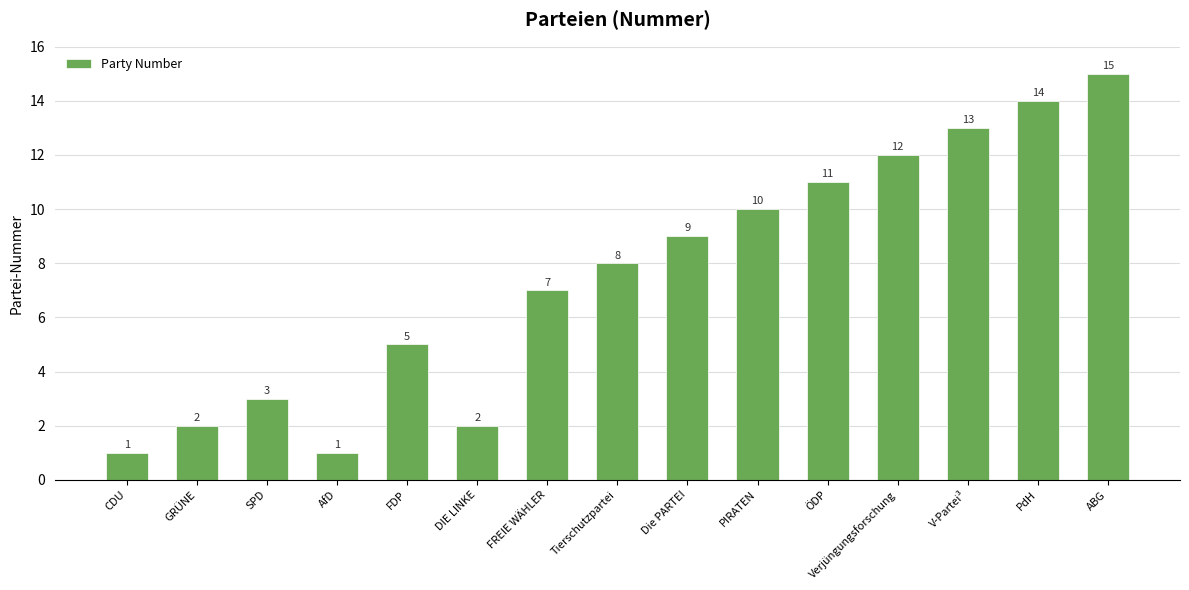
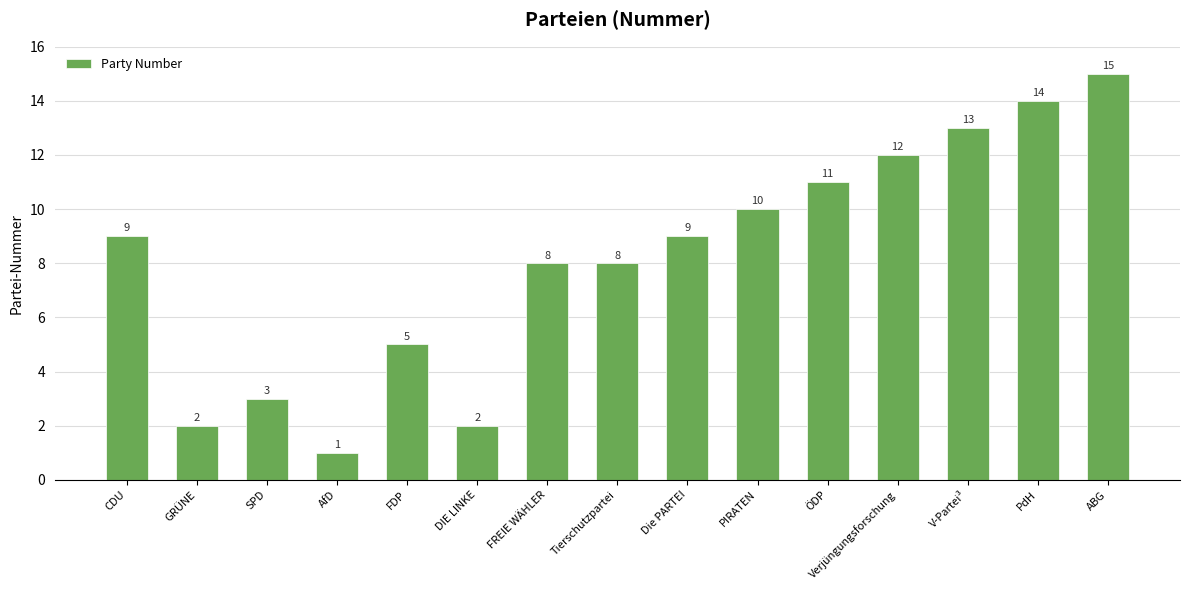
CDU: 1 -> 9
FREIE WÄHLER: 7 -> 8
